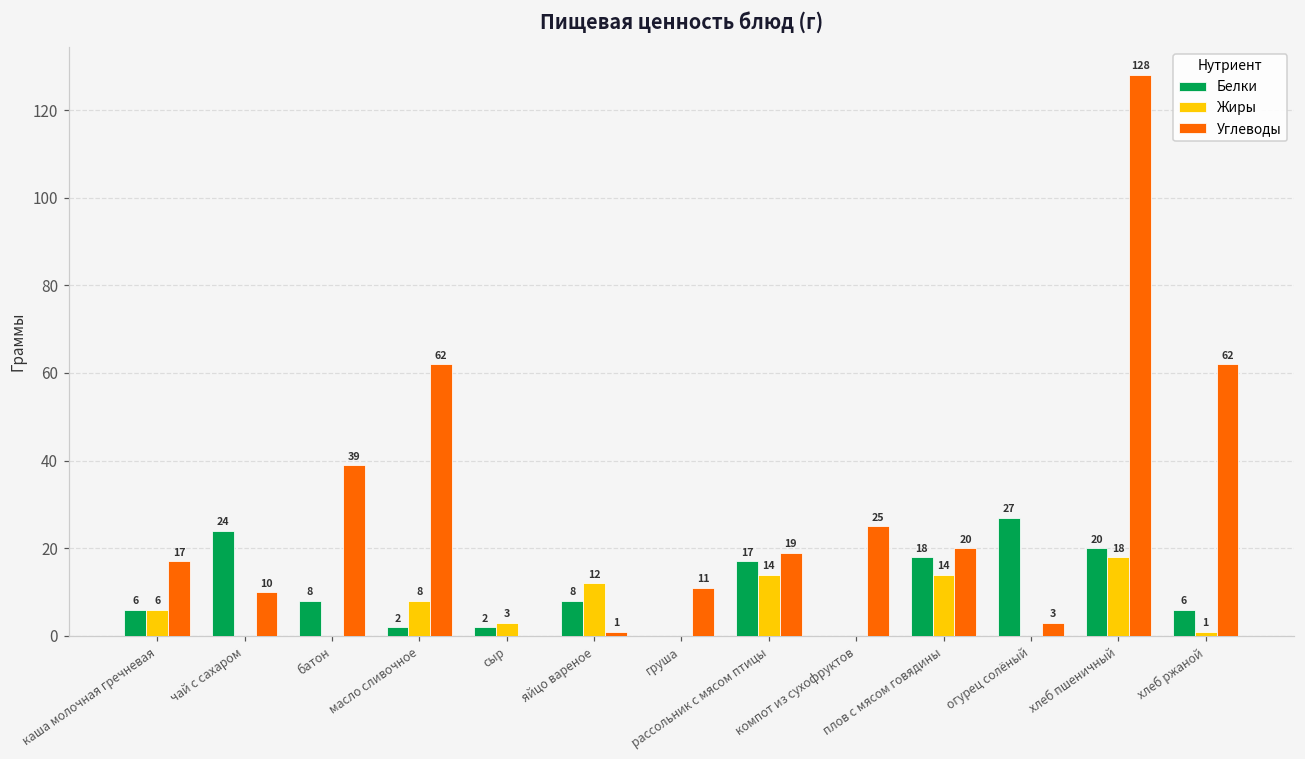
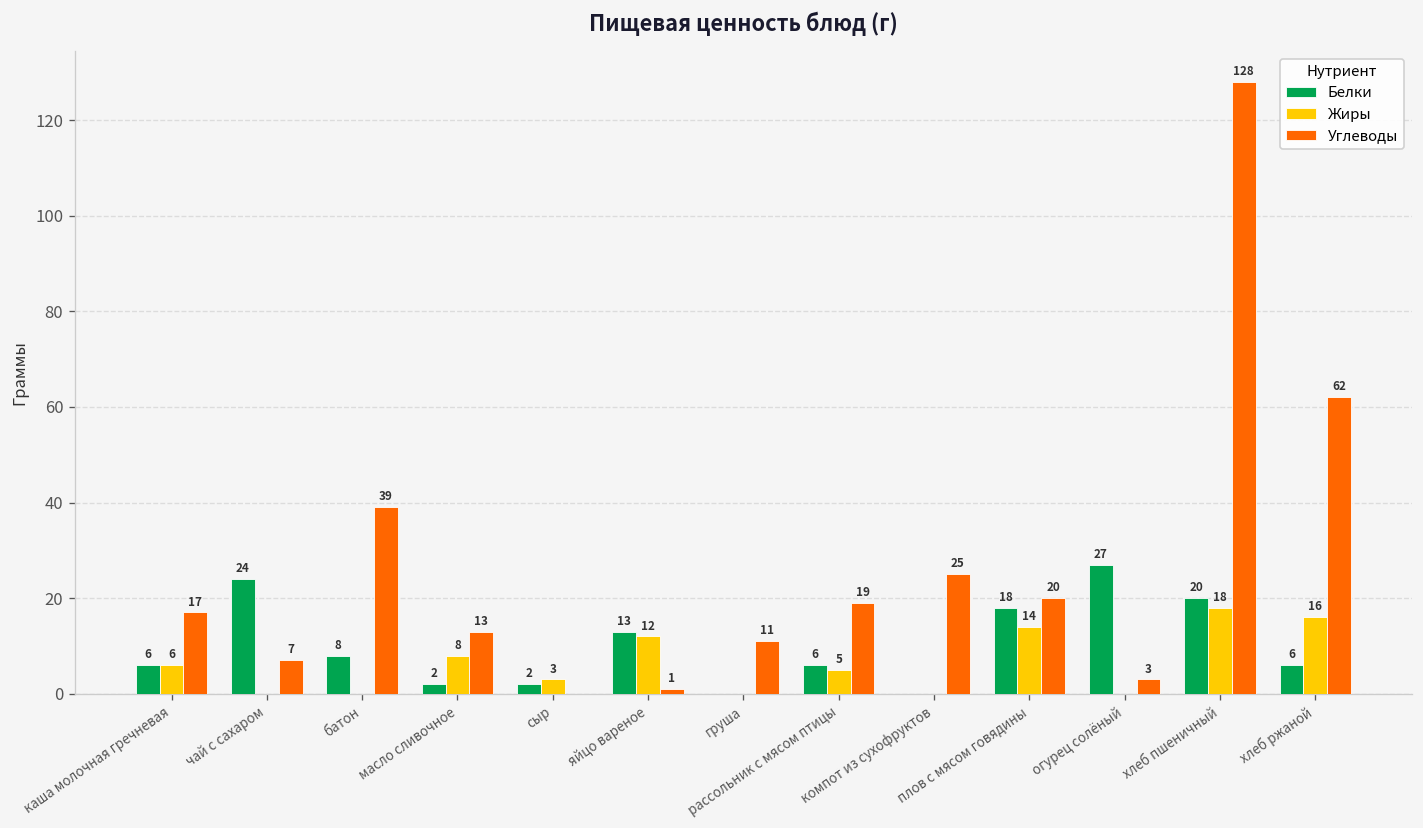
Углеводы, чай с сахаром: 10 -> 7
Углеводы, масло сливочное: 62 -> 13
Белки, яйцо вареное: 8 -> 13
Белки, рассольник с мясом птицы: 17 -> 6
Жиры, рассольник с мясом птицы: 14 -> 5
Жиры, хлеб ржаной: 1 -> 16
